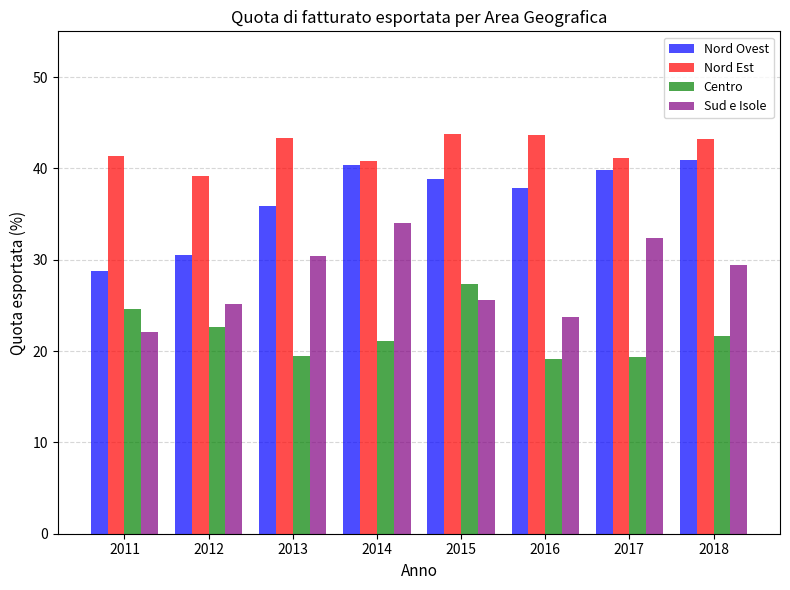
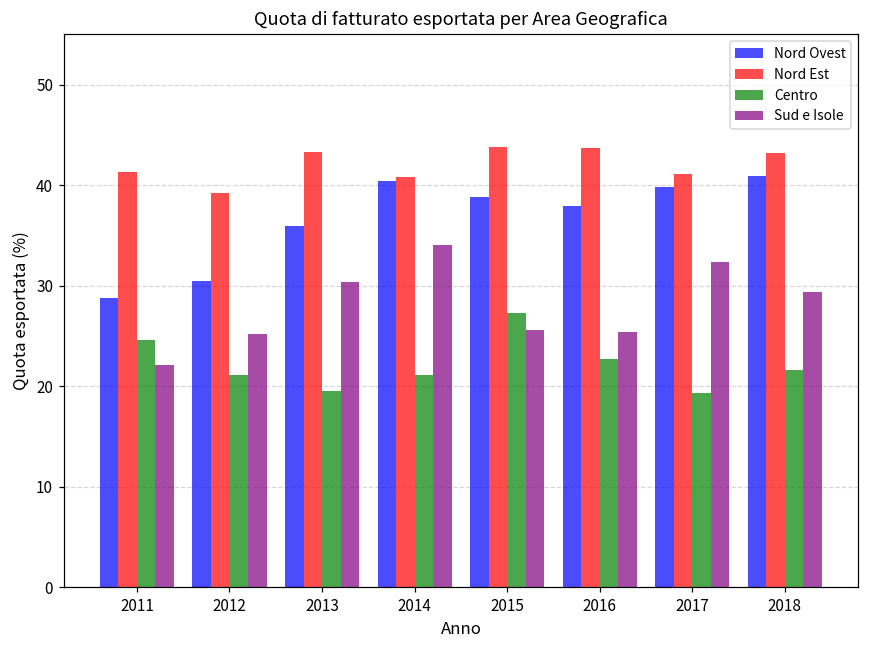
Centro, 2012: 23 -> 21
Centro, 2016: 19 -> 23
Sud e Isole, 2016: 24 -> 25
